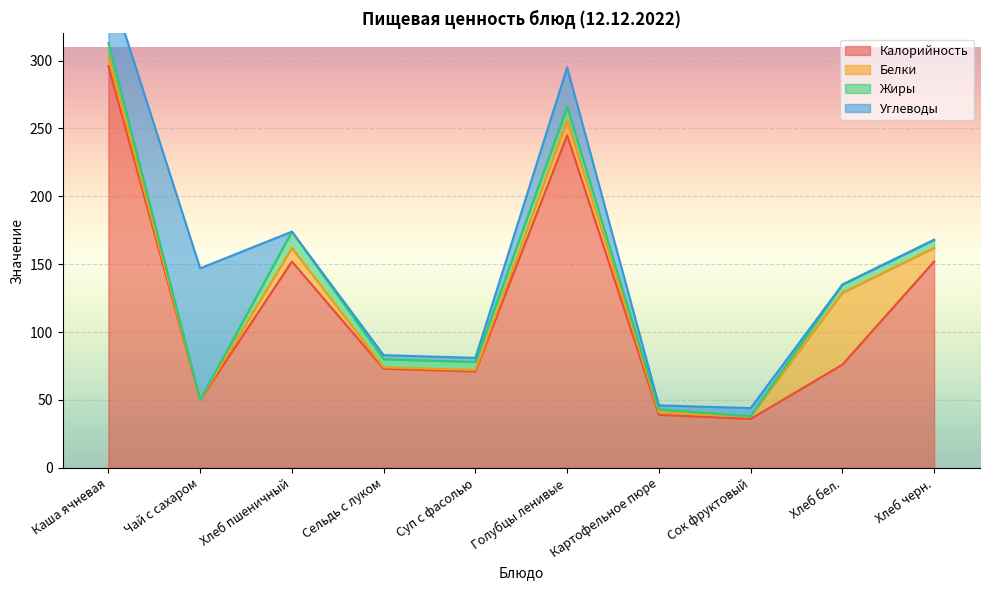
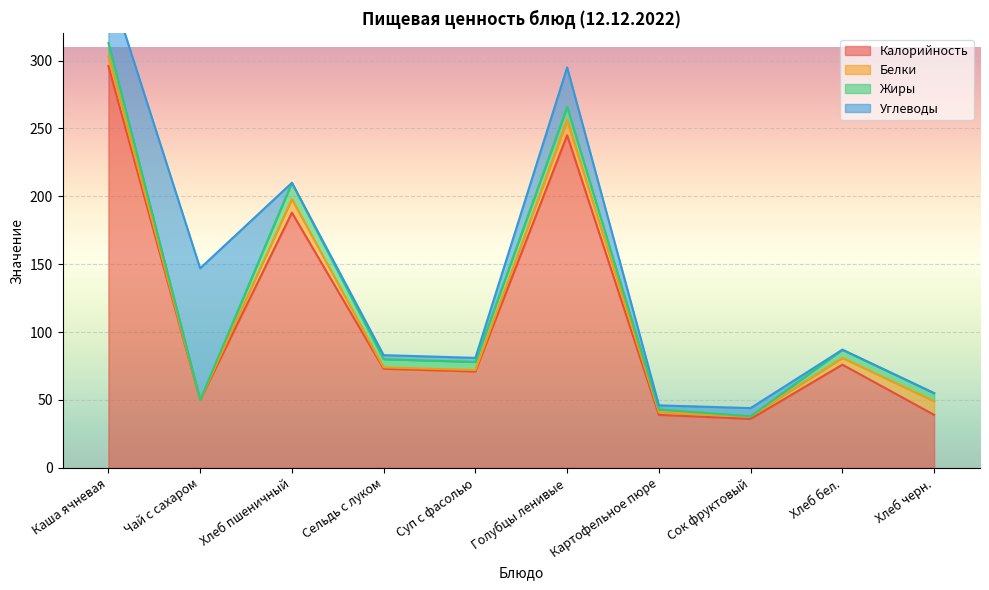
Калорийность, Хлеб пшеничный: 152 -> 188
Белки, Хлеб бел.: 53 -> 5
Калорийность, Хлеб черн.: 152 -> 39
